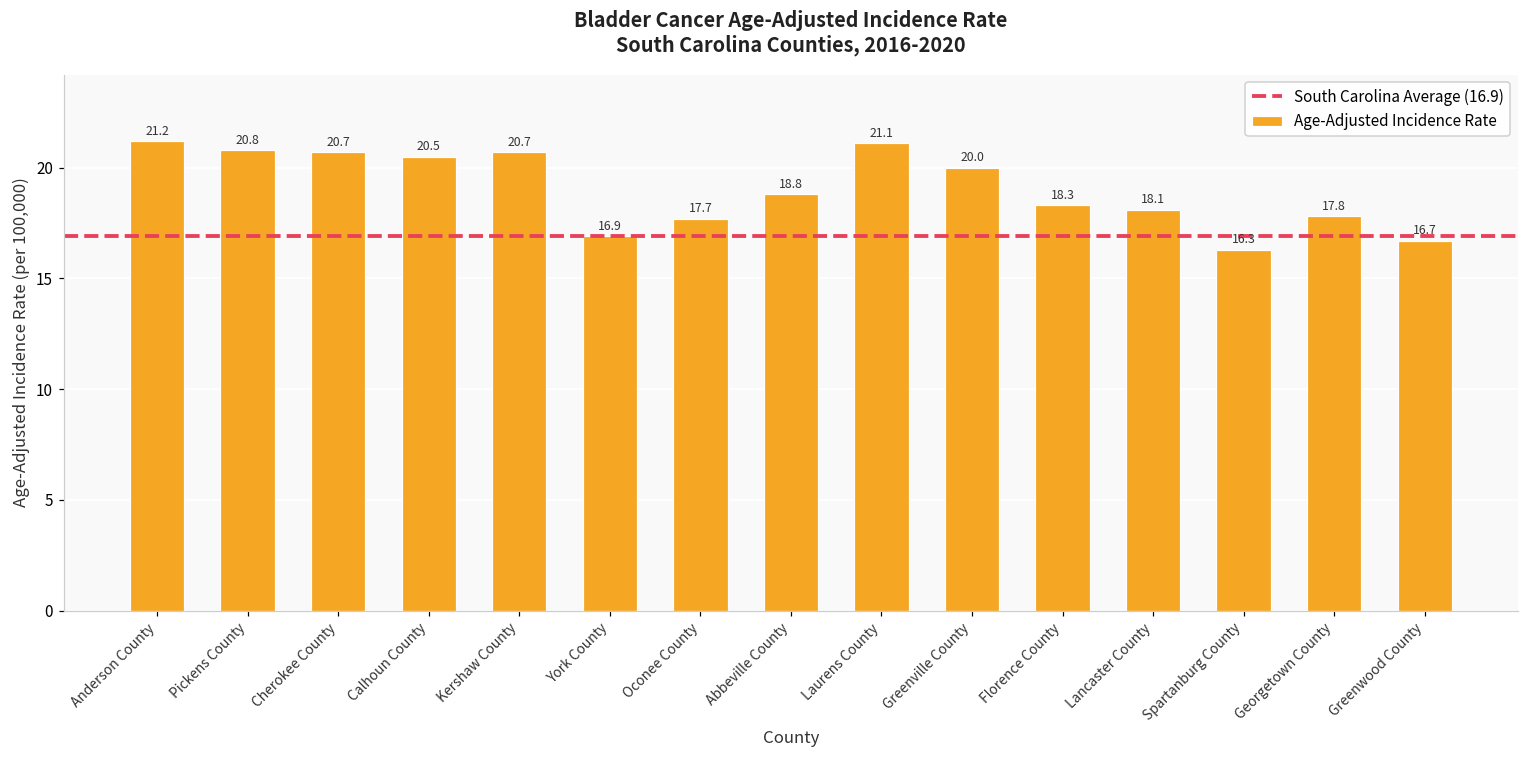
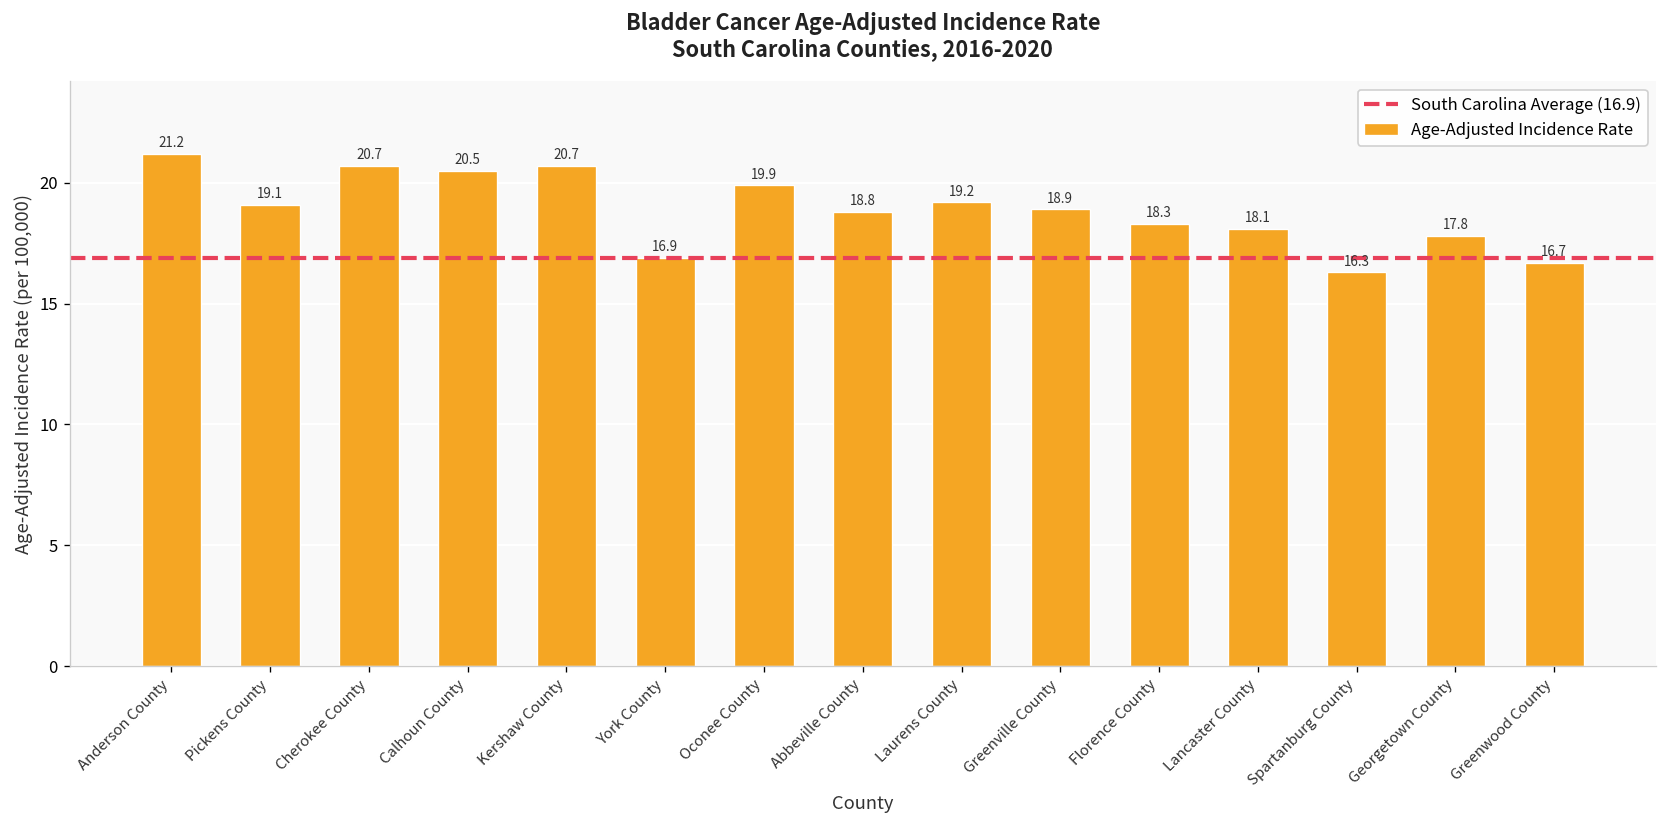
Pickens County: 20.8 -> 19.1
Oconee County: 17.7 -> 19.9
Laurens County: 21.1 -> 19.2
Greenville County: 20.0 -> 18.9
